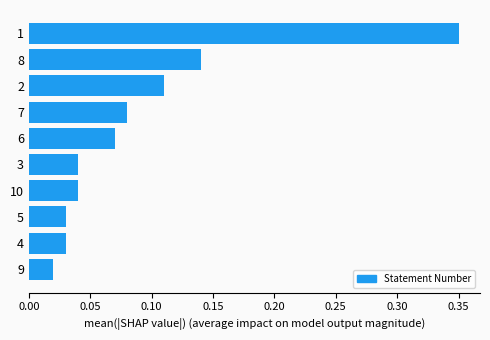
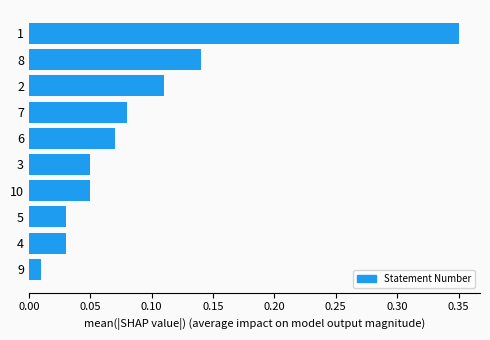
3: 0.04 -> 0.05
10: 0.04 -> 0.05
9: 0.02 -> 0.01
